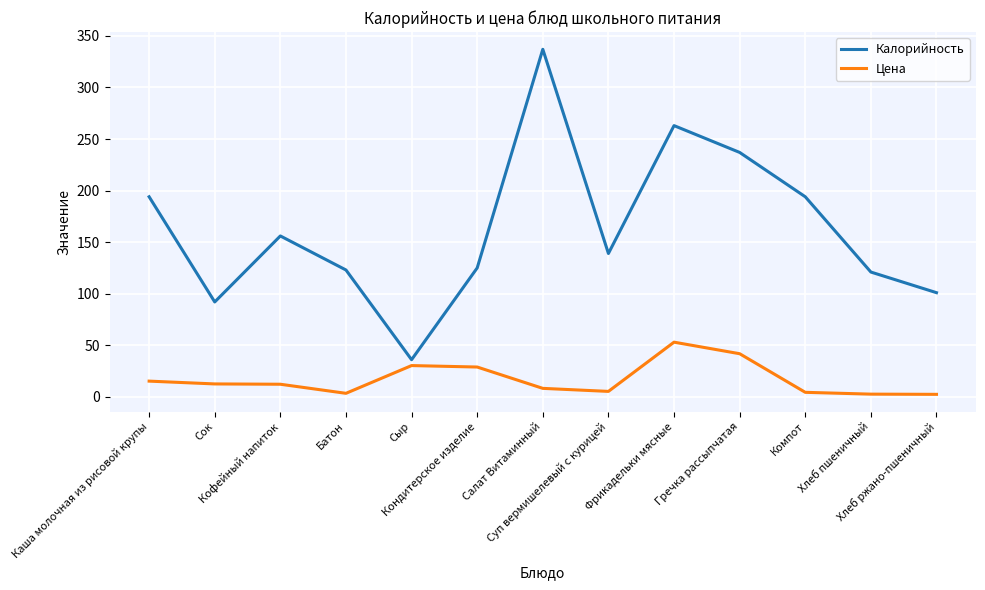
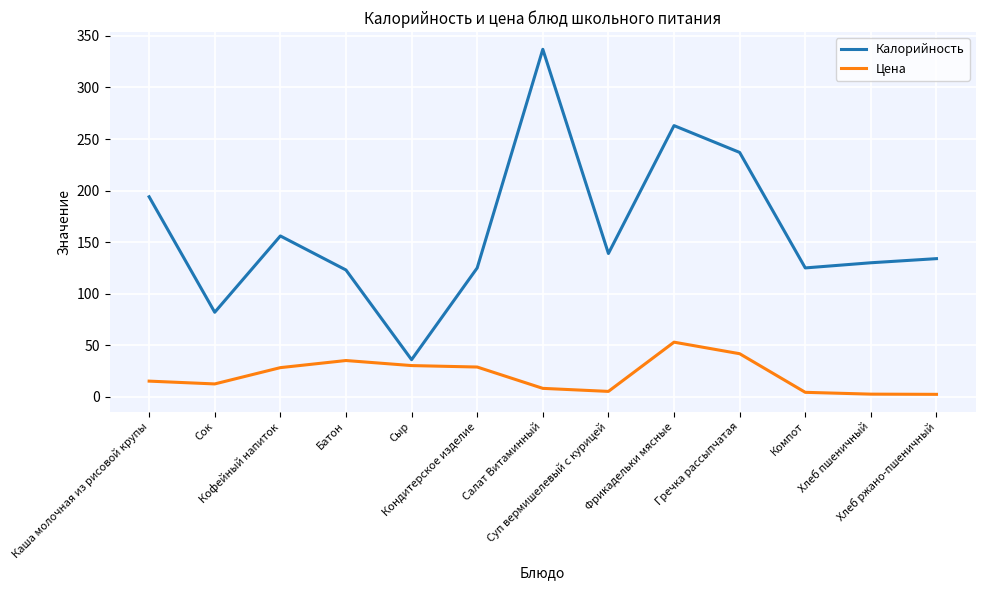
Калорийность, Сок: 92 -> 82
Цена, Кофейный напиток: 12 -> 28
Цена, Батон: 3 -> 35
Калорийность, Компот: 194 -> 125
Калорийность, Хлеб пшеничный: 121 -> 130
Калорийность, Хлеб ржано-пшеничный: 101 -> 134
